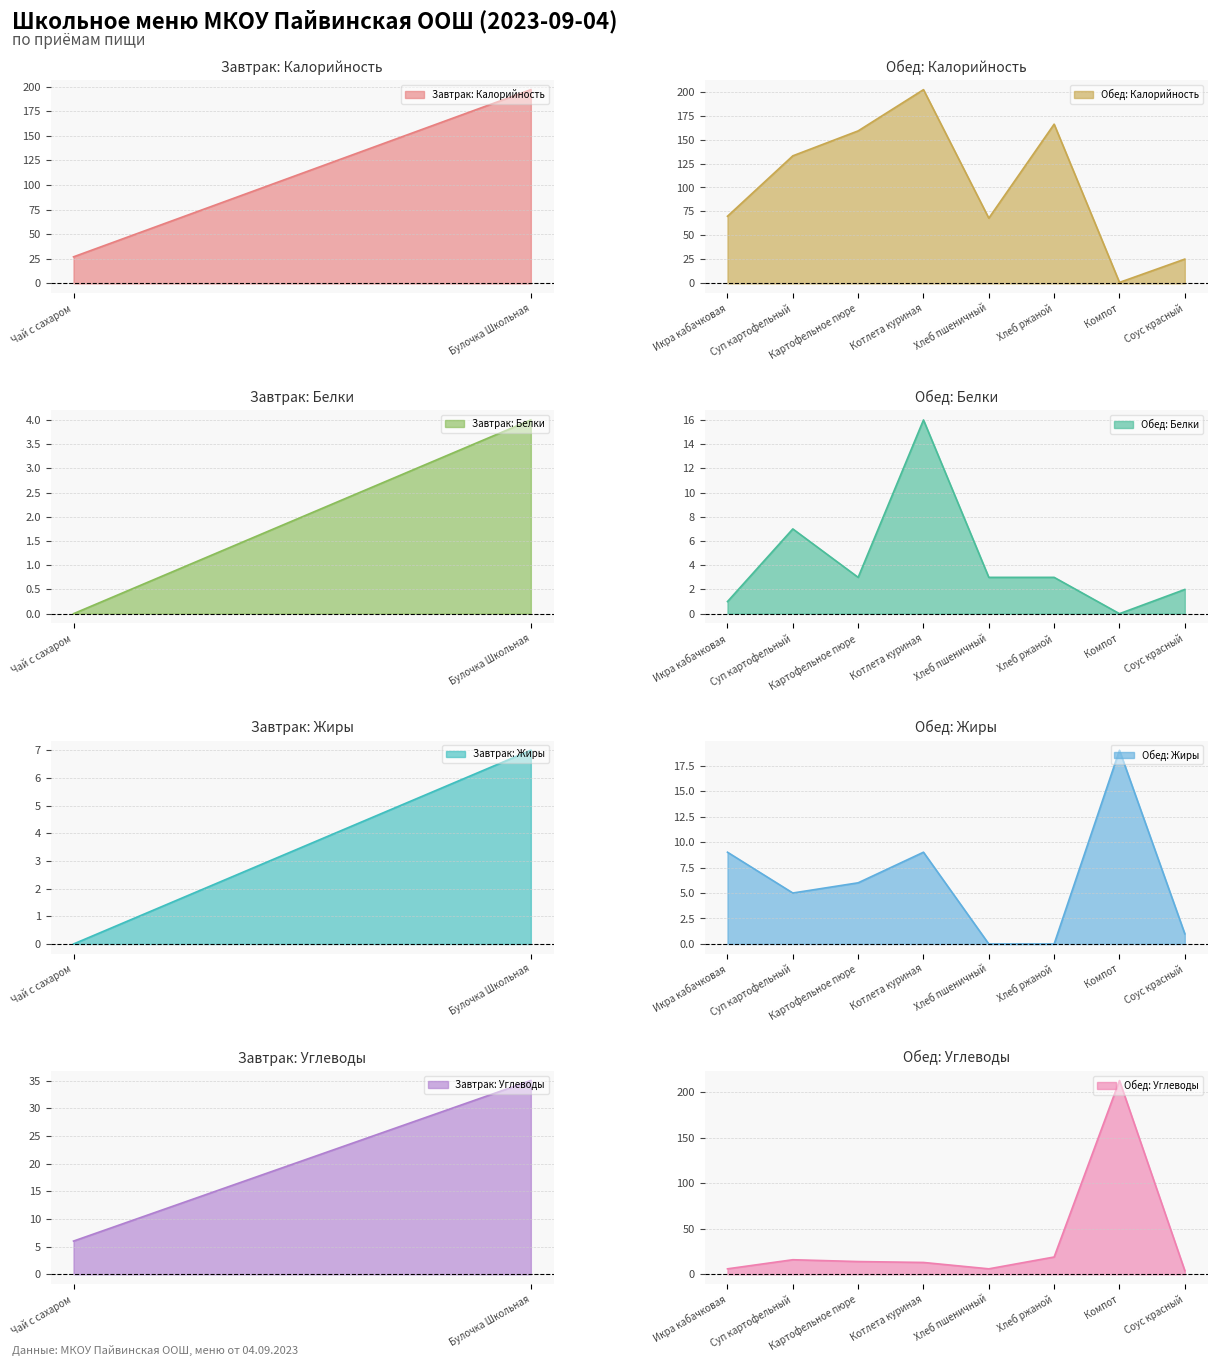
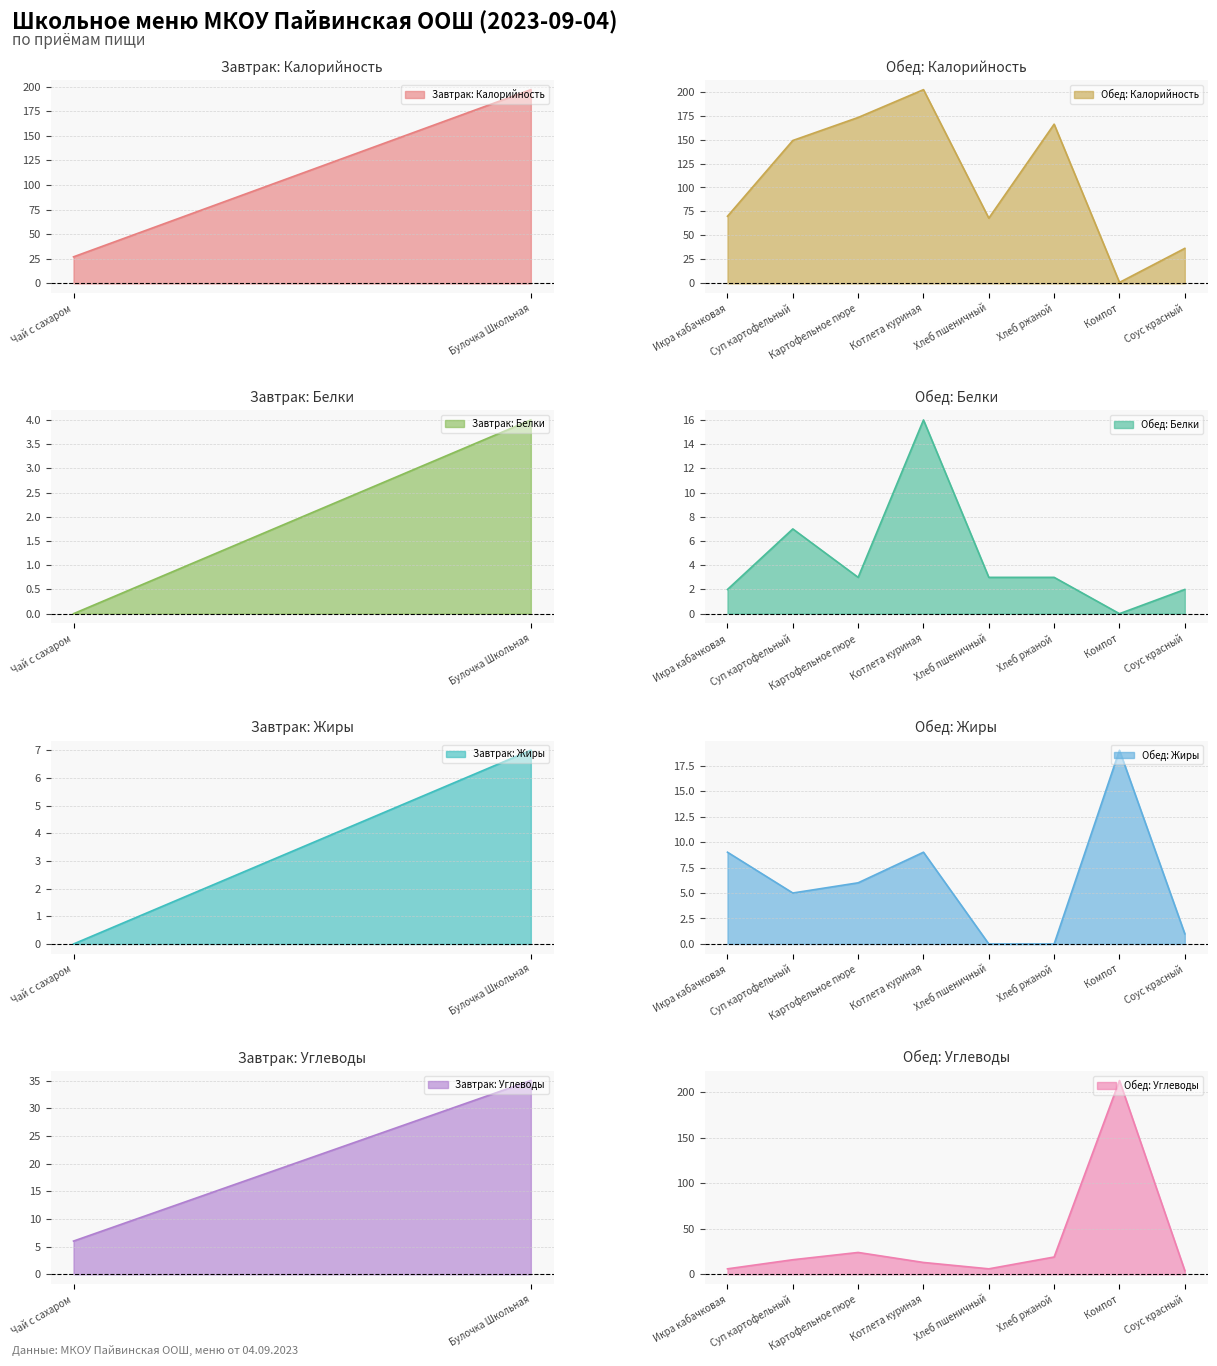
Обед: Калорийность, Суп картофельный: 130 -> 150
Обед: Калорийность, Картофельное пюре: 160 -> 170
Обед: Калорийность, Соус красный: 30 -> 40
Обед: Белки, Икра кабачковая: 1 -> 2
Обед: Углеводы, Картофельное пюре: 10 -> 20
